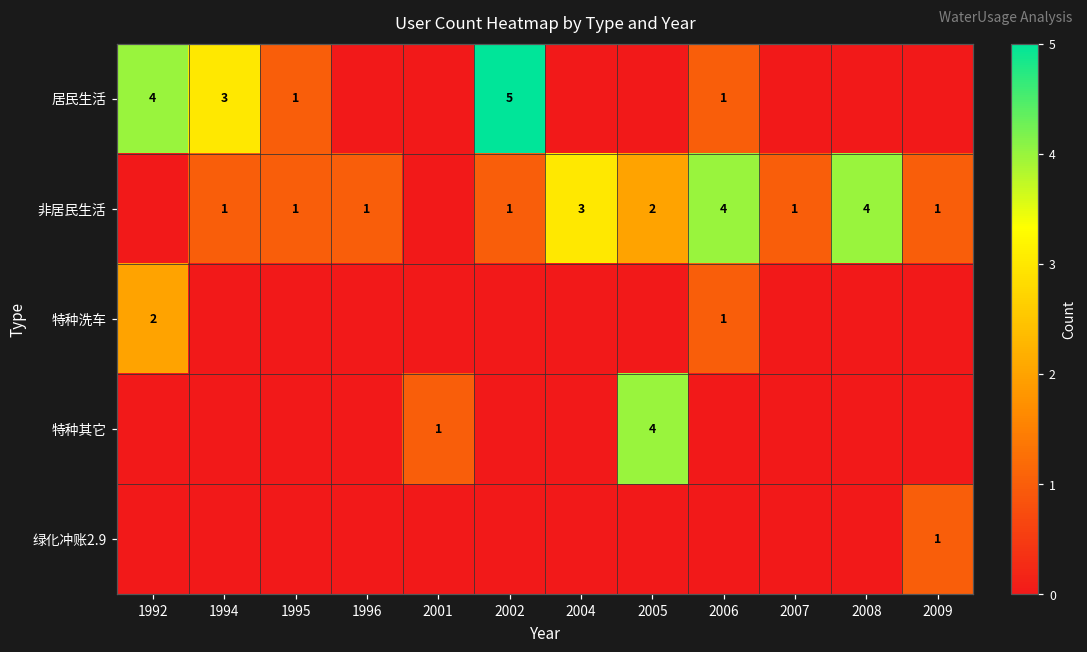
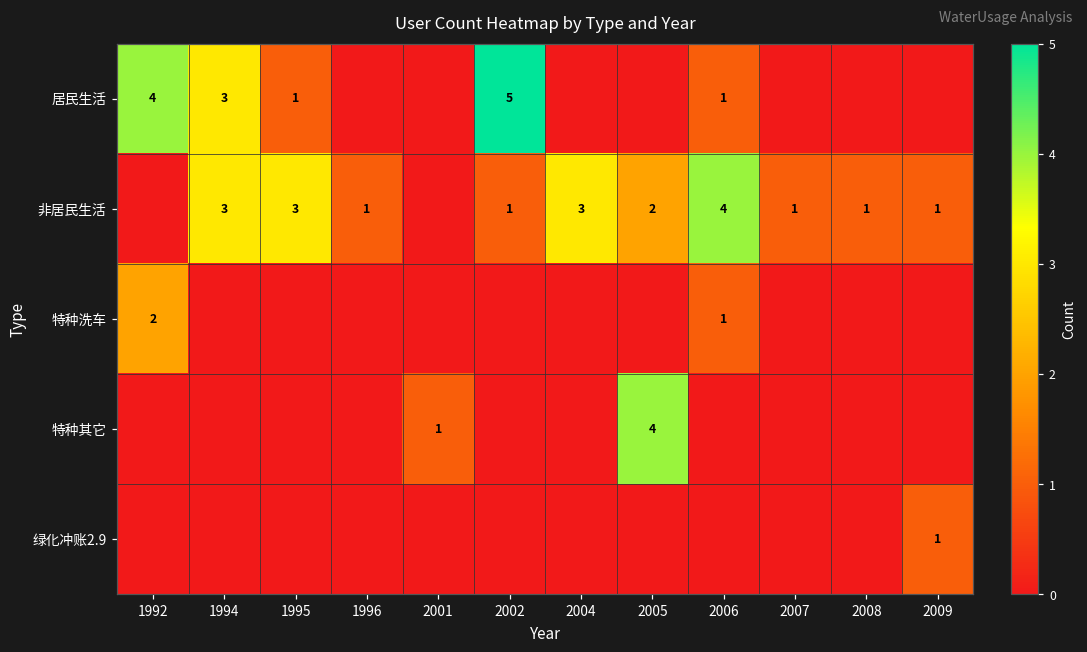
非居民生活, 1994: 1 -> 3
非居民生活, 1995: 1 -> 3
非居民生活, 2008: 4 -> 1
